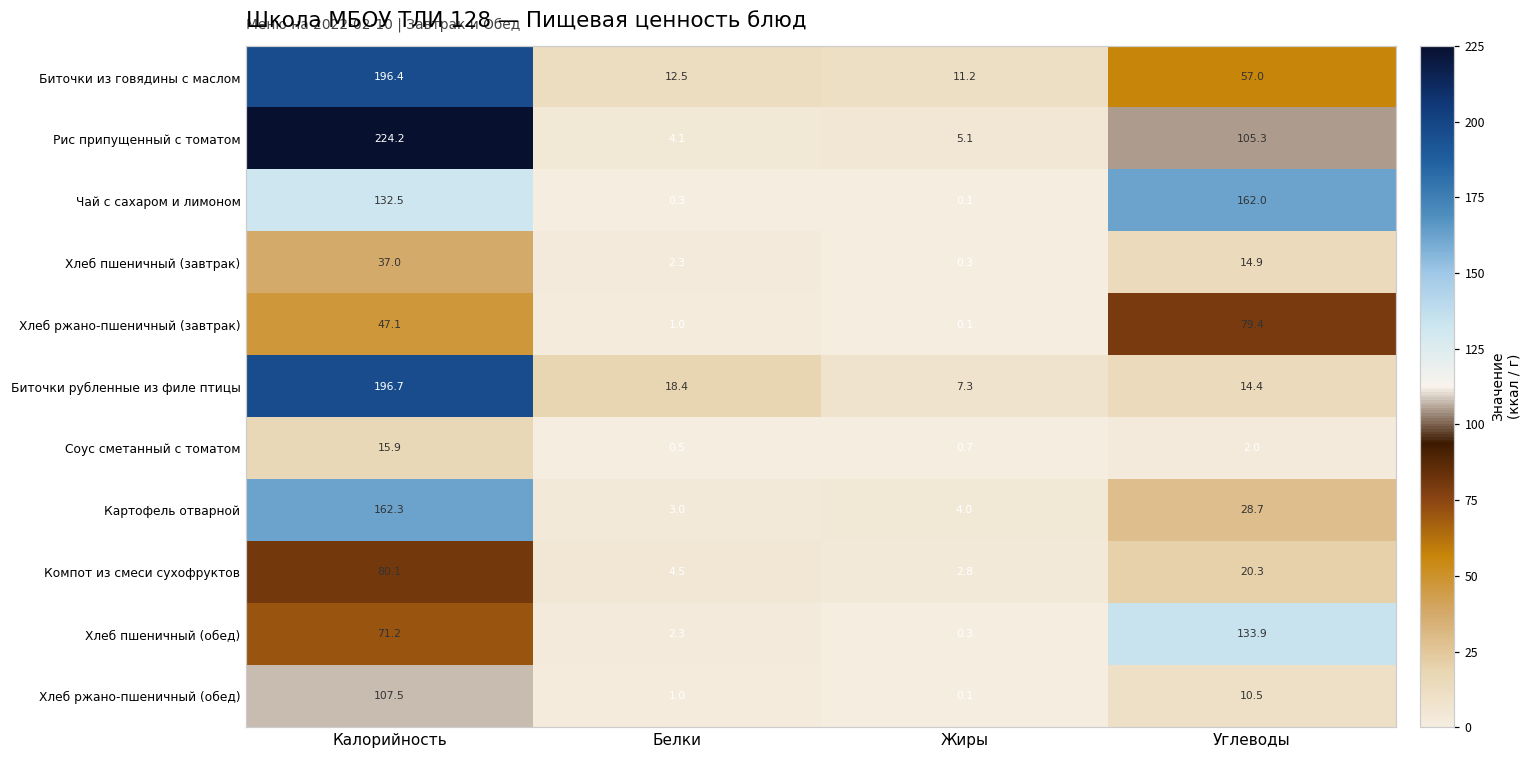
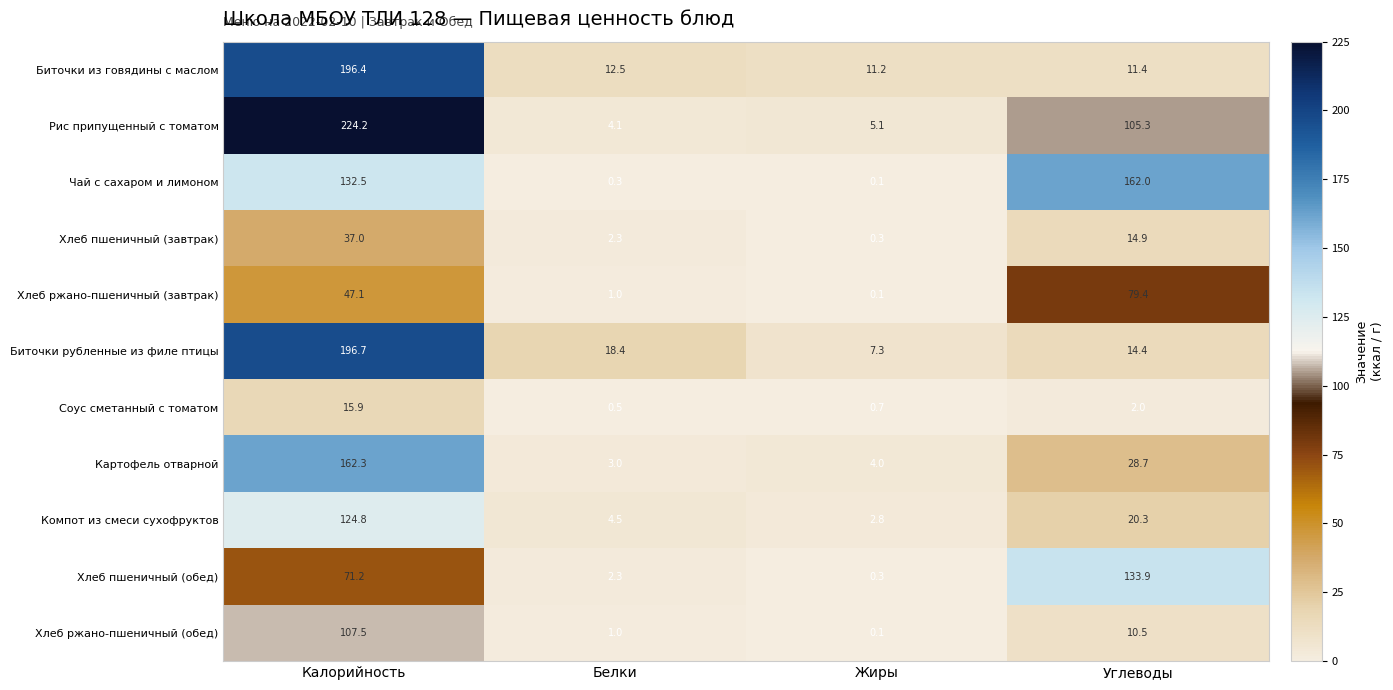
Биточки из говядины с маслом, Углеводы: 57.0 -> 11.4
Компот из смеси сухофруктов, Калорийность: 80.1 -> 124.8
